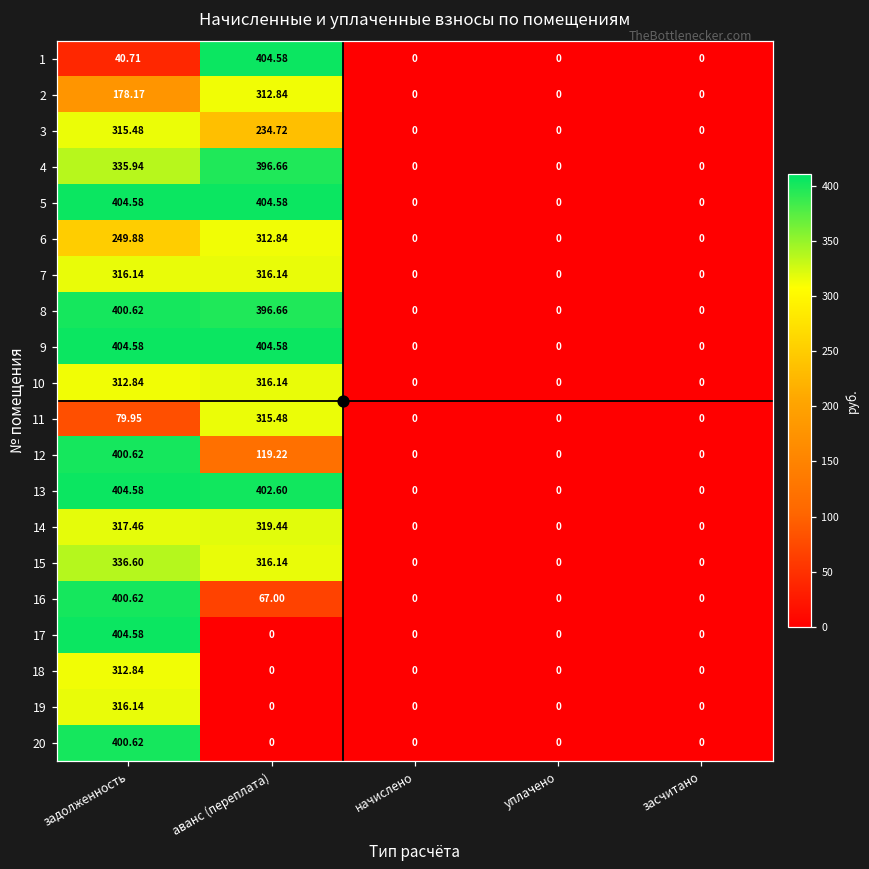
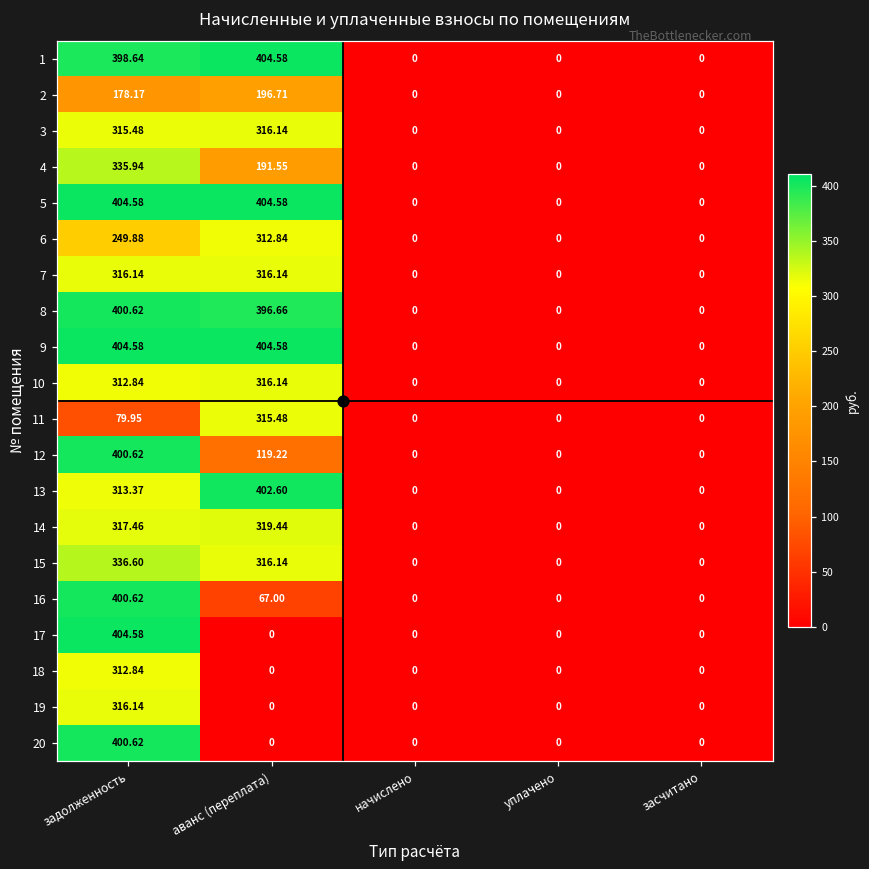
1, задолженность: 40.71 -> 398.64
2, аванс (переплата): 312.84 -> 196.71
3, аванс (переплата): 234.72 -> 316.14
4, аванс (переплата): 396.66 -> 191.55
13, задолженность: 404.58 -> 313.37
